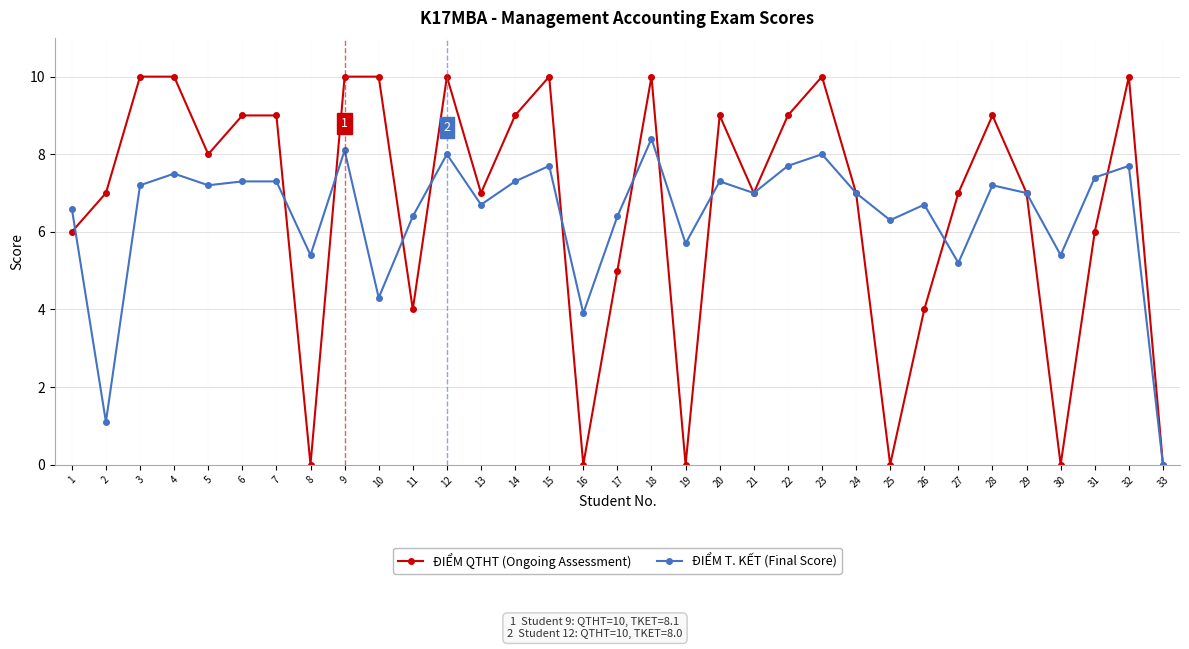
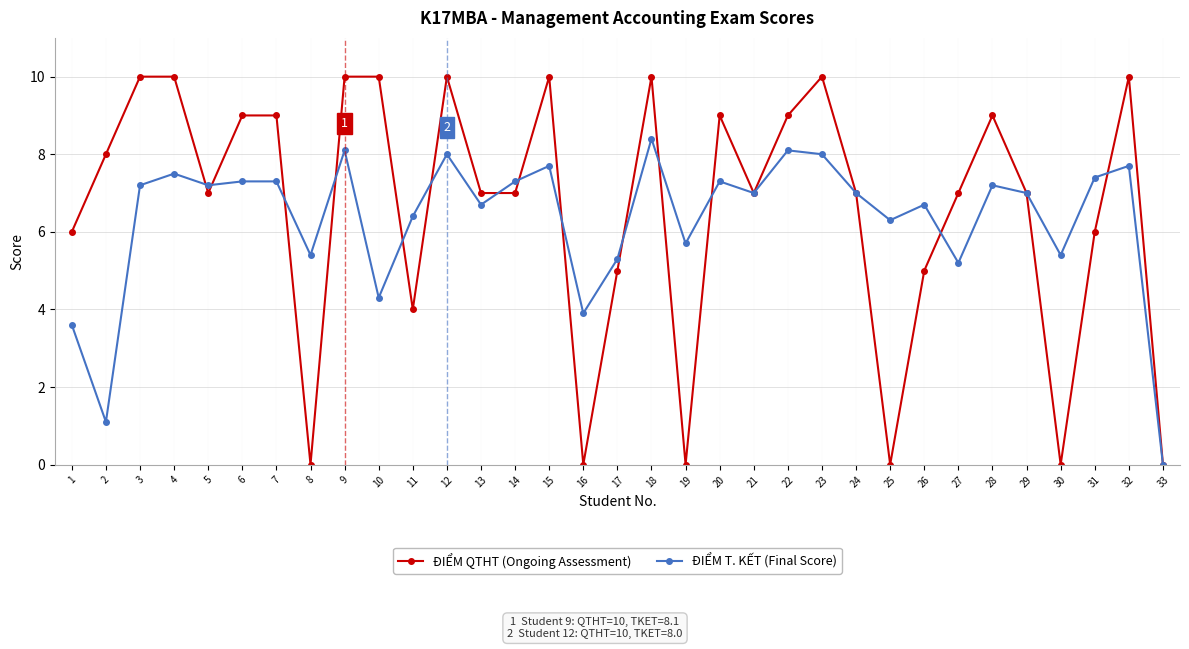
ĐIỂM T. KẾT (Final Score), 1: 6.6 -> 3.6
ĐIỂM QTHT (Ongoing Assessment), 2: 7 -> 8
ĐIỂM QTHT (Ongoing Assessment), 5: 8 -> 7
ĐIỂM QTHT (Ongoing Assessment), 14: 9 -> 7
ĐIỂM T. KẾT (Final Score), 17: 6.4 -> 5.3
ĐIỂM T. KẾT (Final Score), 22: 7.7 -> 8.1
ĐIỂM QTHT (Ongoing Assessment), 26: 4 -> 5
